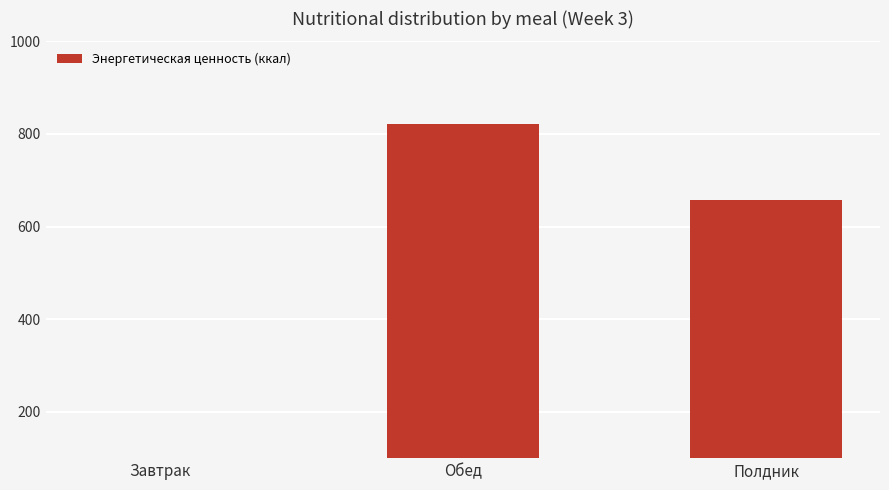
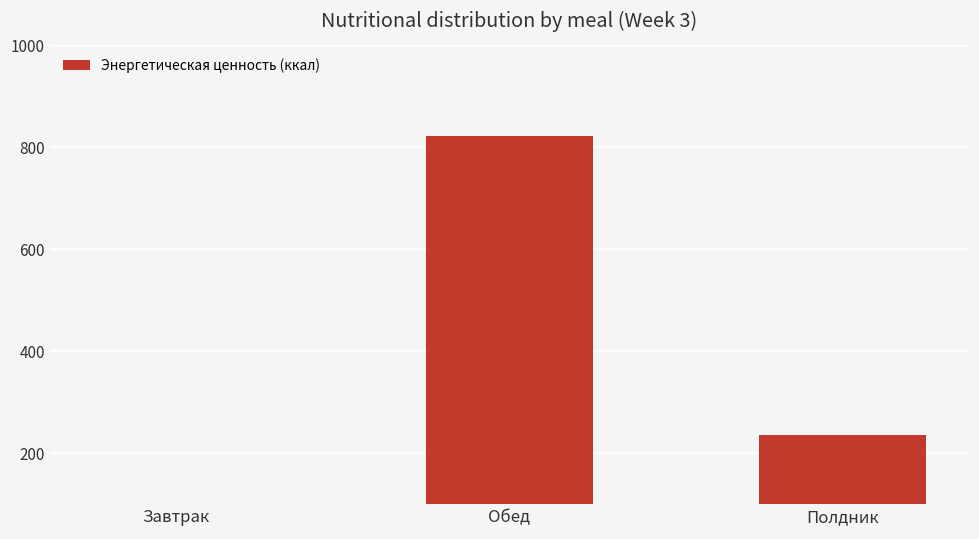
Полдник: 660 -> 240
